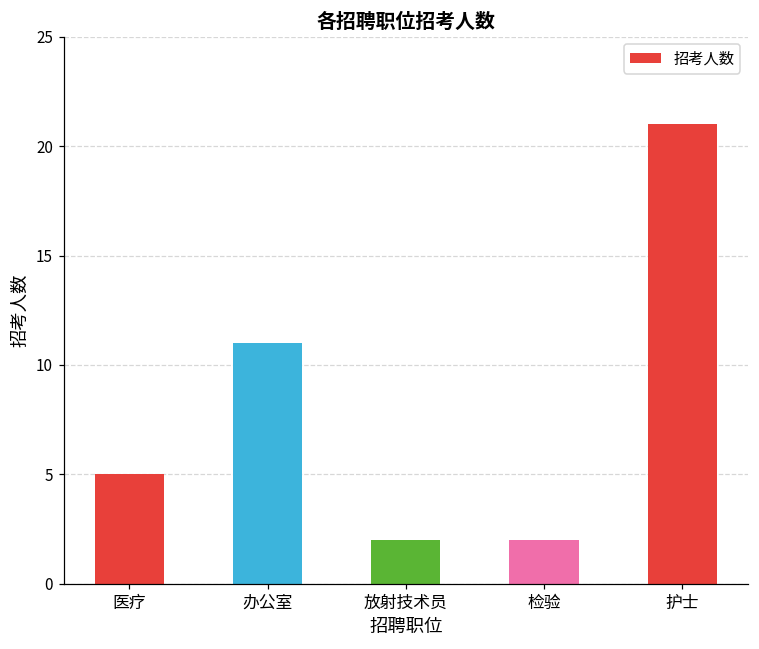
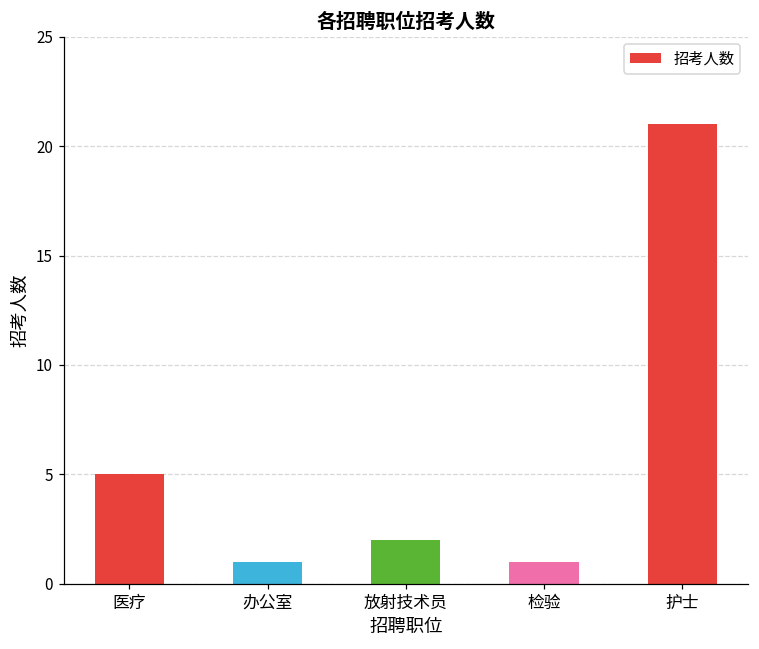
办公室: 11 -> 1
检验: 2 -> 1
